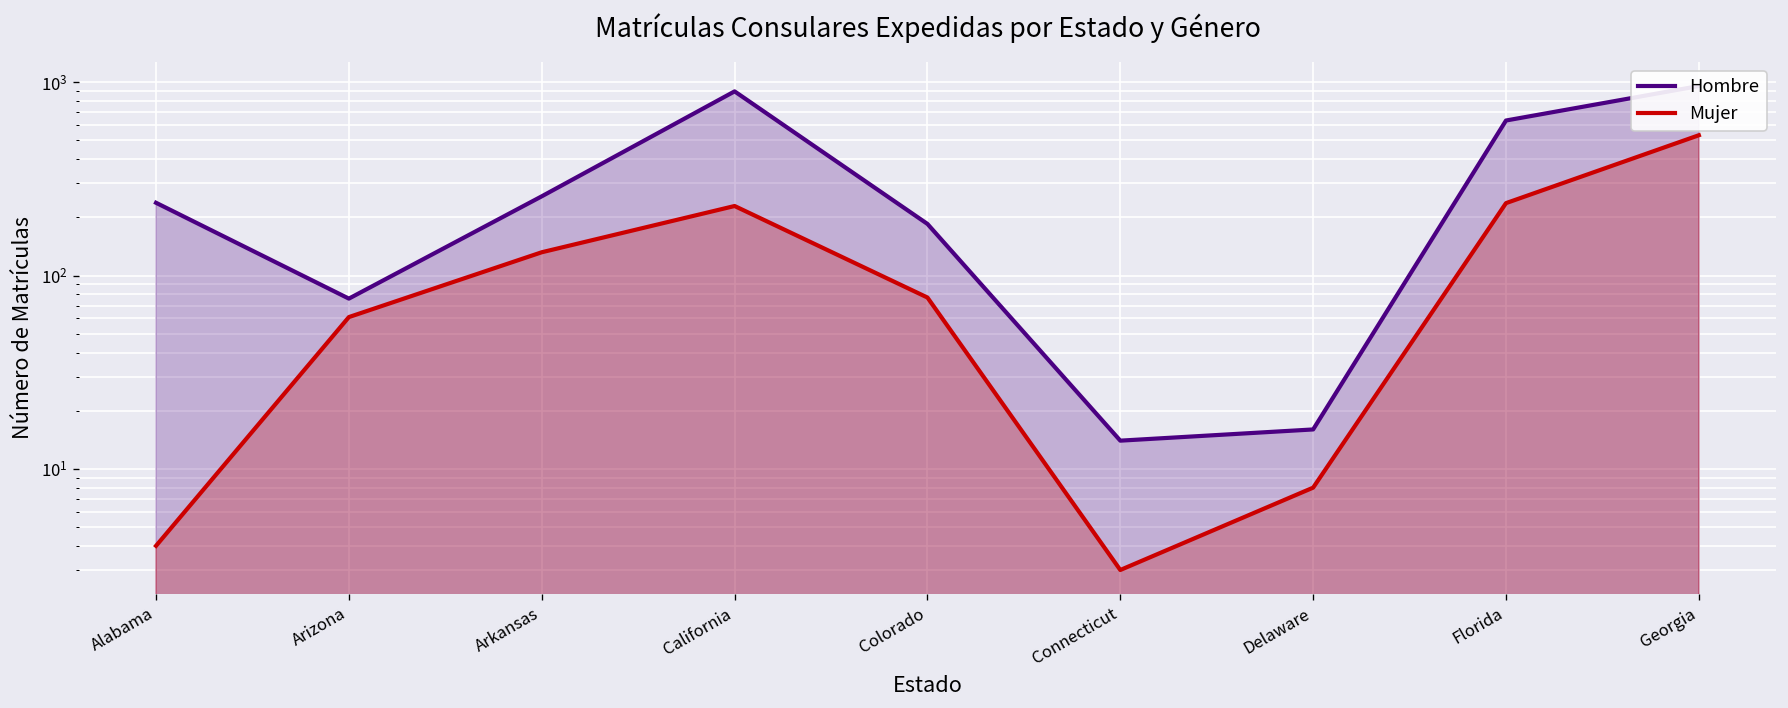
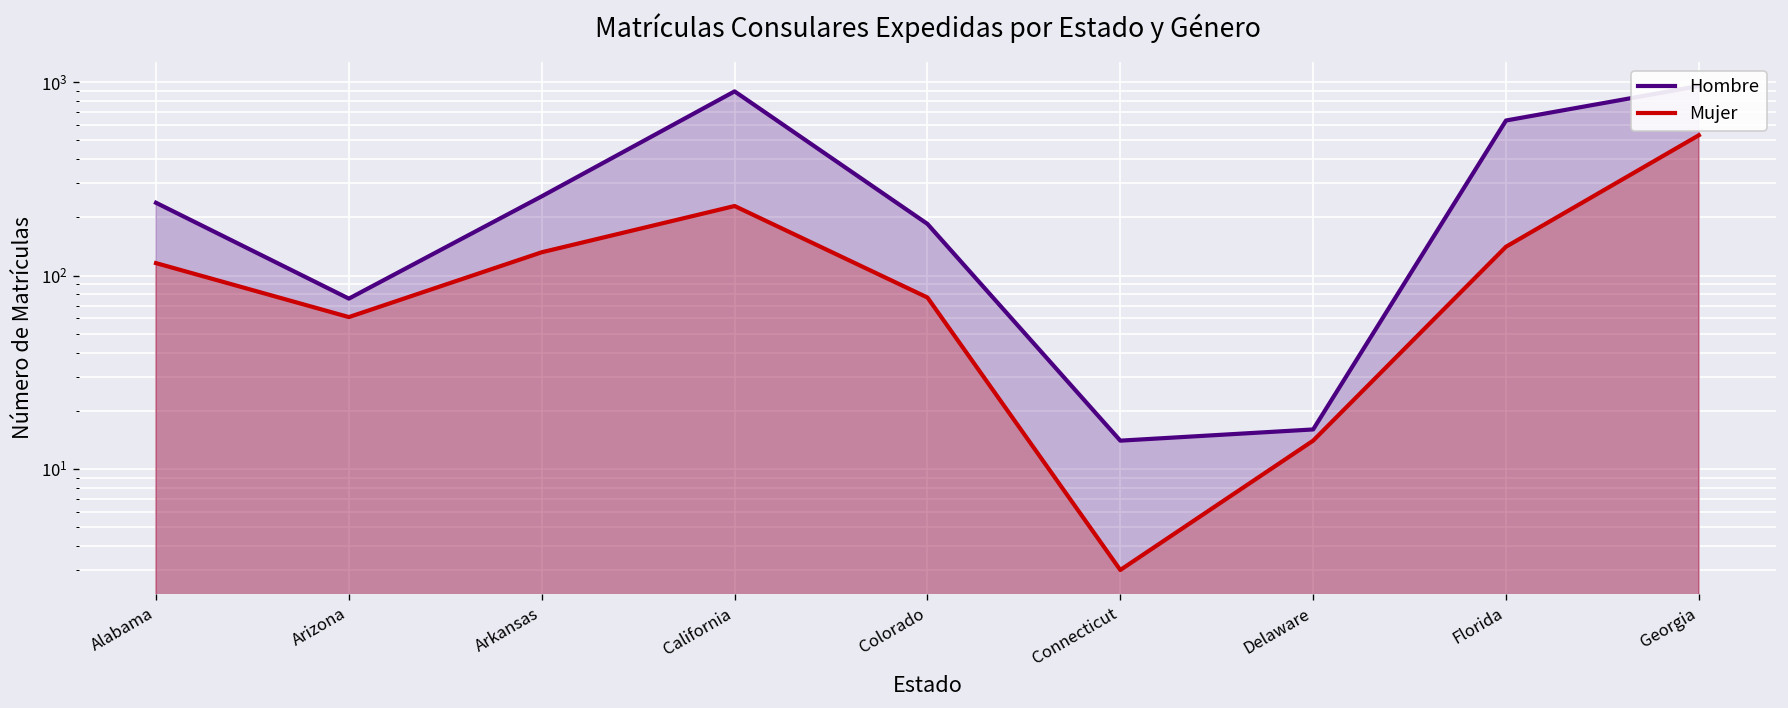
Mujer, Alabama: 4 -> 120
Mujer, Delaware: 8 -> 14
Mujer, Florida: 240 -> 140
